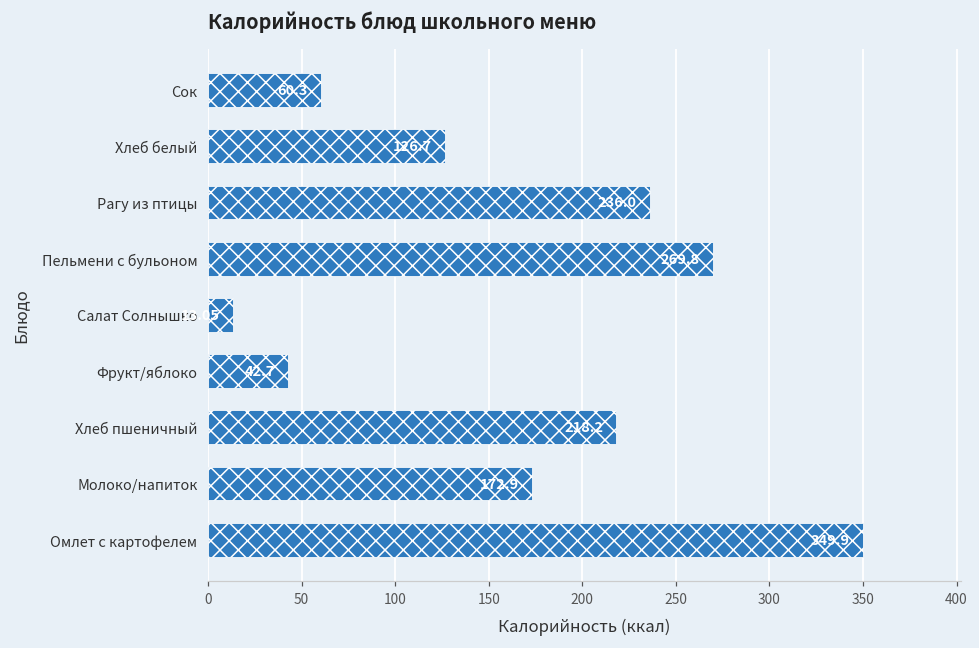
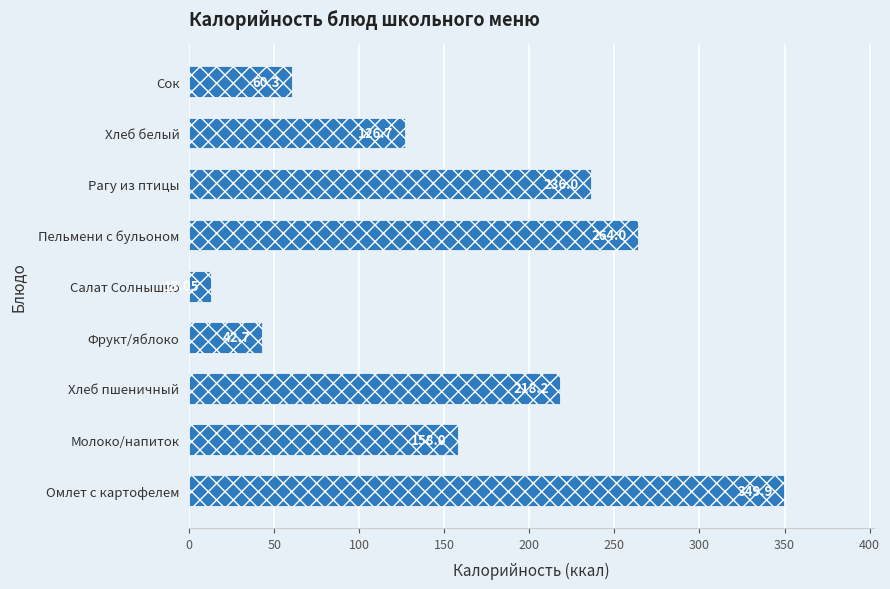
Пельмени с бульоном: 269.8 -> 264.0
Молоко/напиток: 172.9 -> 158.0
